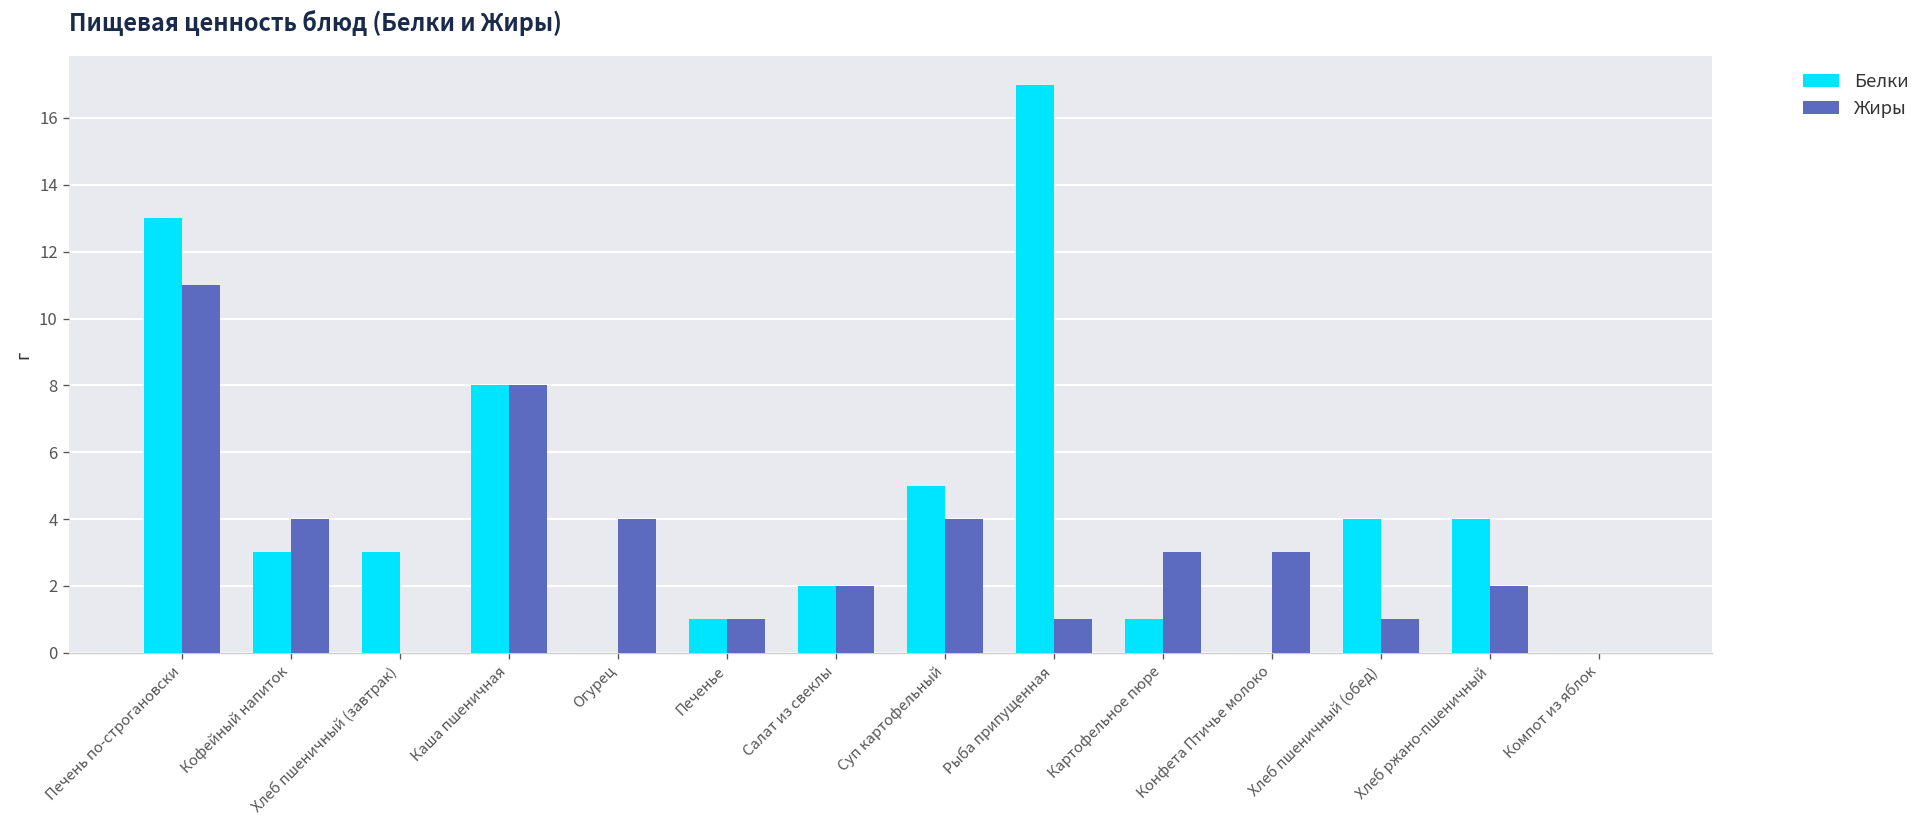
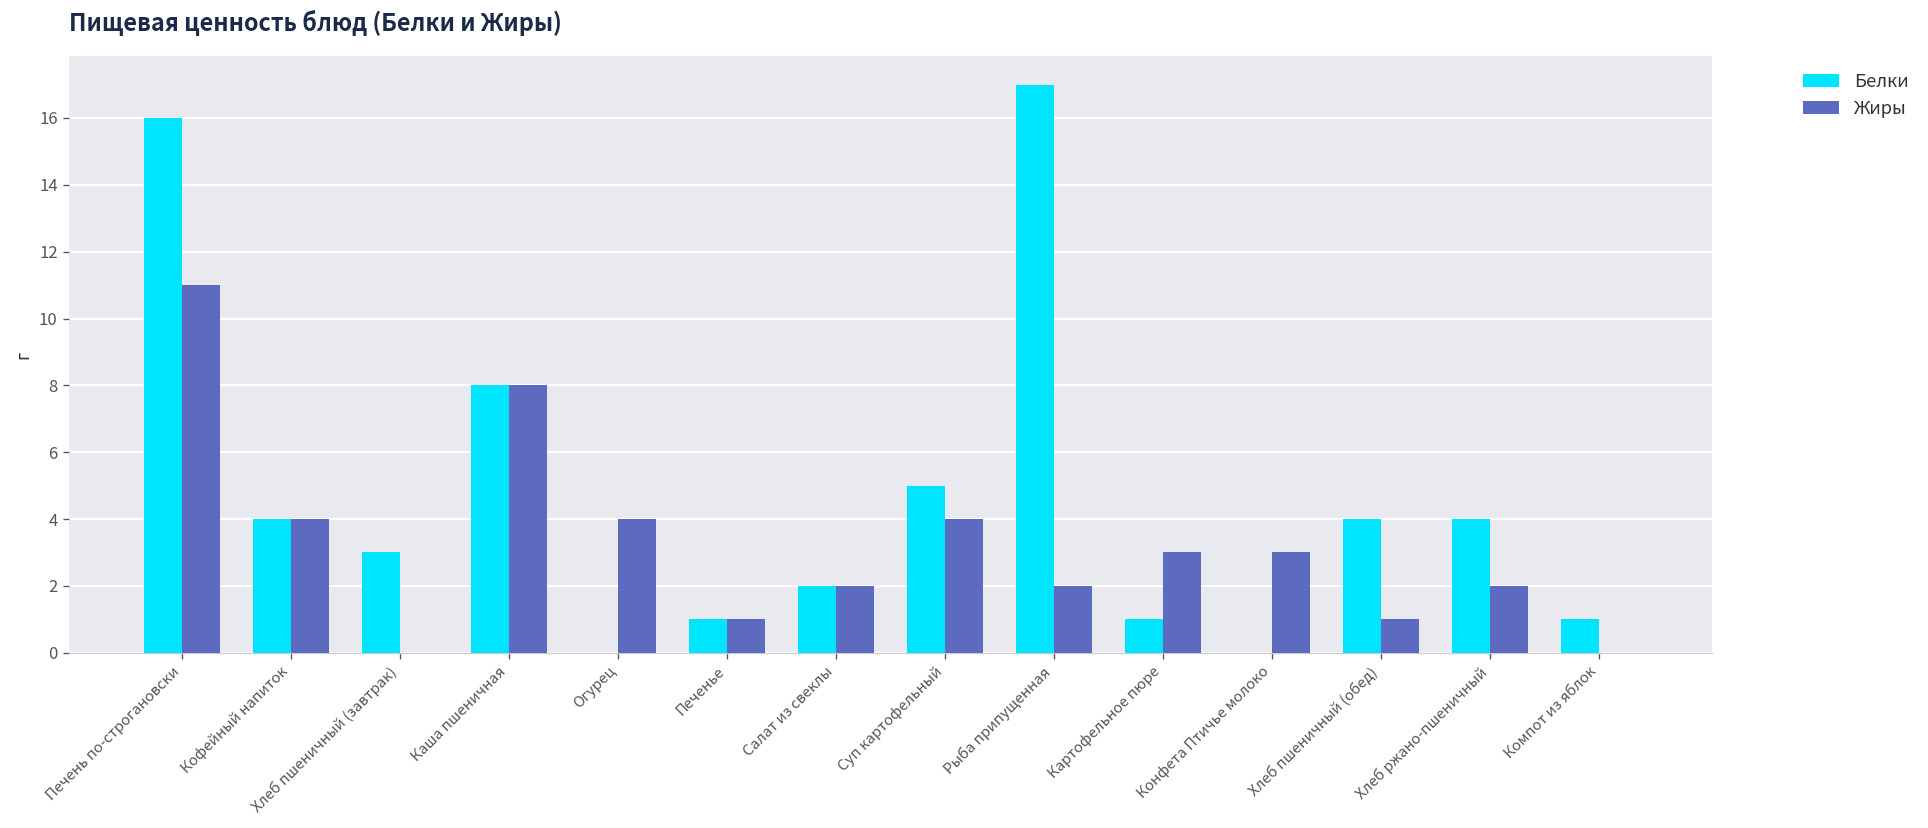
Белки, Печень по-строгановски: 13 -> 16
Белки, Кофейный напиток: 3 -> 4
Жиры, Рыба припущенная: 1 -> 2
Белки, Компот из яблок: 0 -> 1
